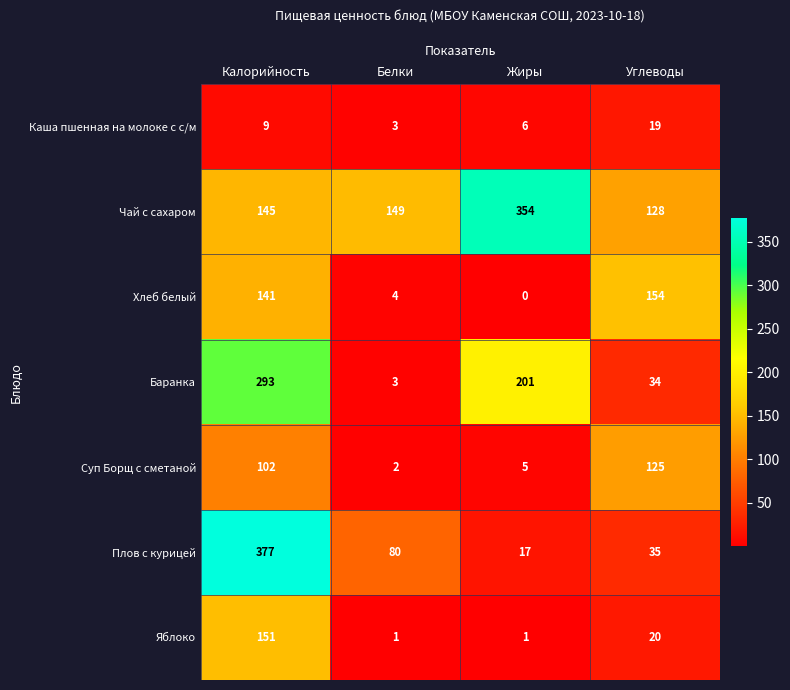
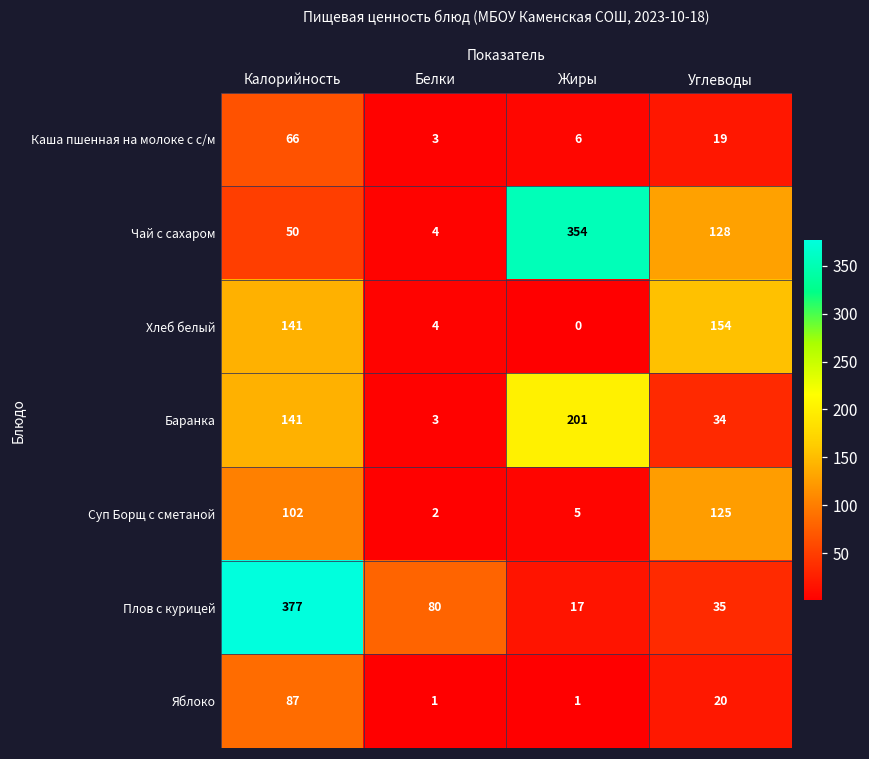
Каша пшенная на молоке с с/м, Калорийность: 9 -> 66
Чай с сахаром, Калорийность: 145 -> 50
Чай с сахаром, Белки: 149 -> 4
Баранка, Калорийность: 293 -> 141
Яблоко, Калорийность: 151 -> 87
